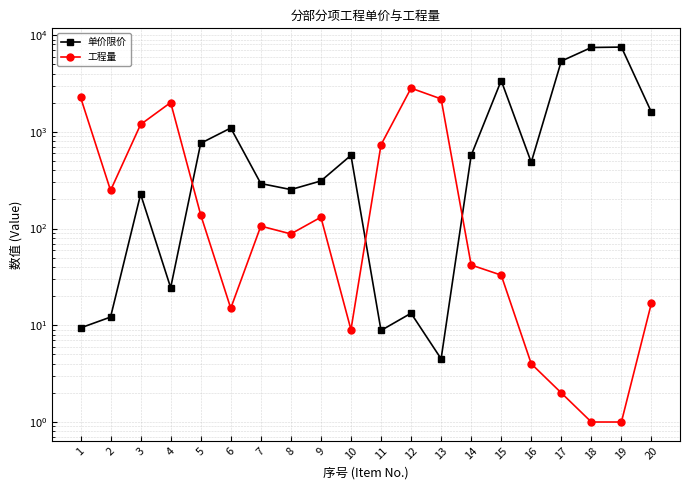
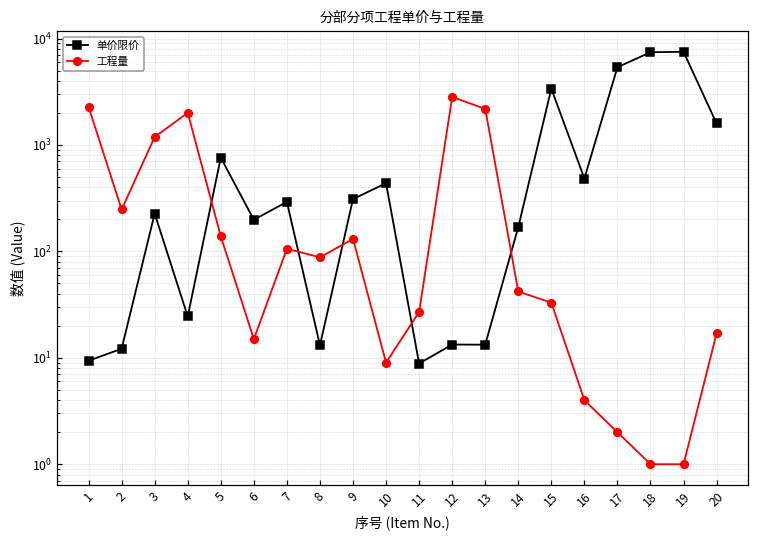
单价限价, 6: 1100 -> 200
单价限价, 8: 250 -> 13
单价限价, 10: 600 -> 400
工程量, 11: 700 -> 27
单价限价, 13: 5 -> 13
单价限价, 14: 600 -> 170
